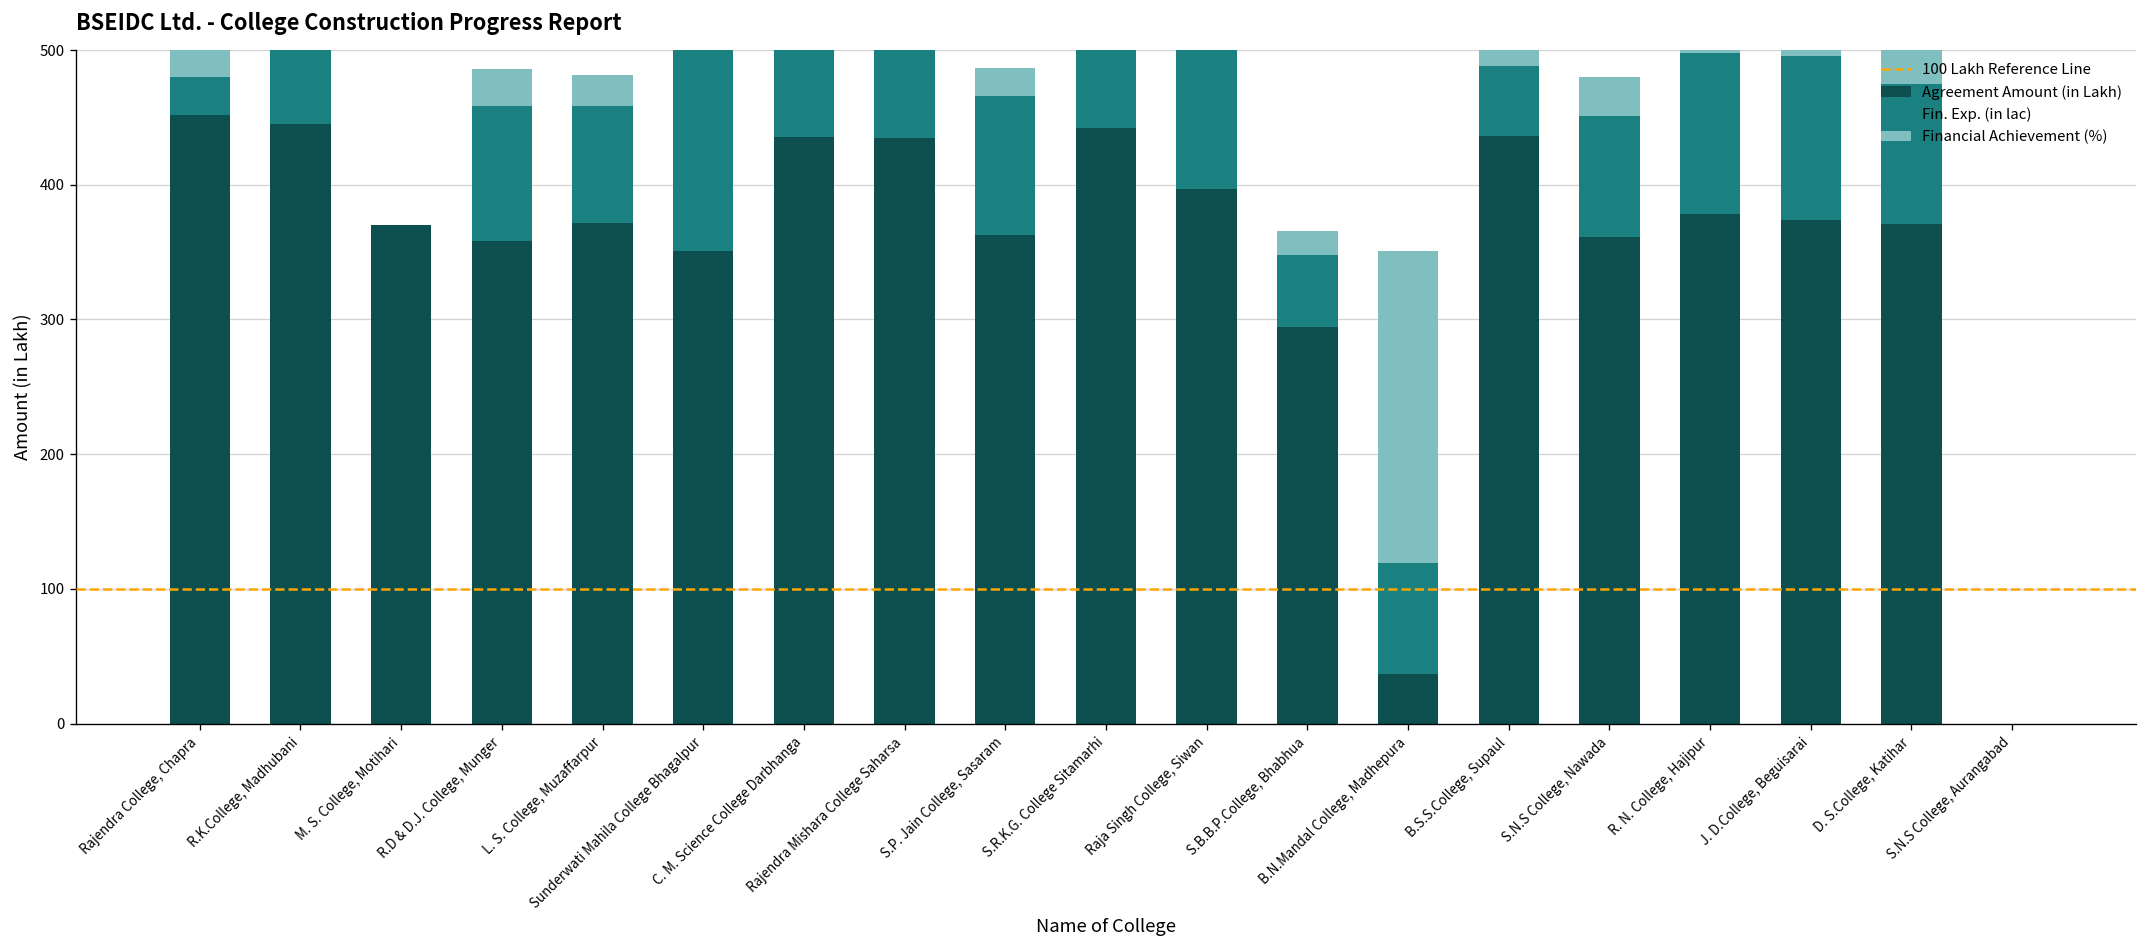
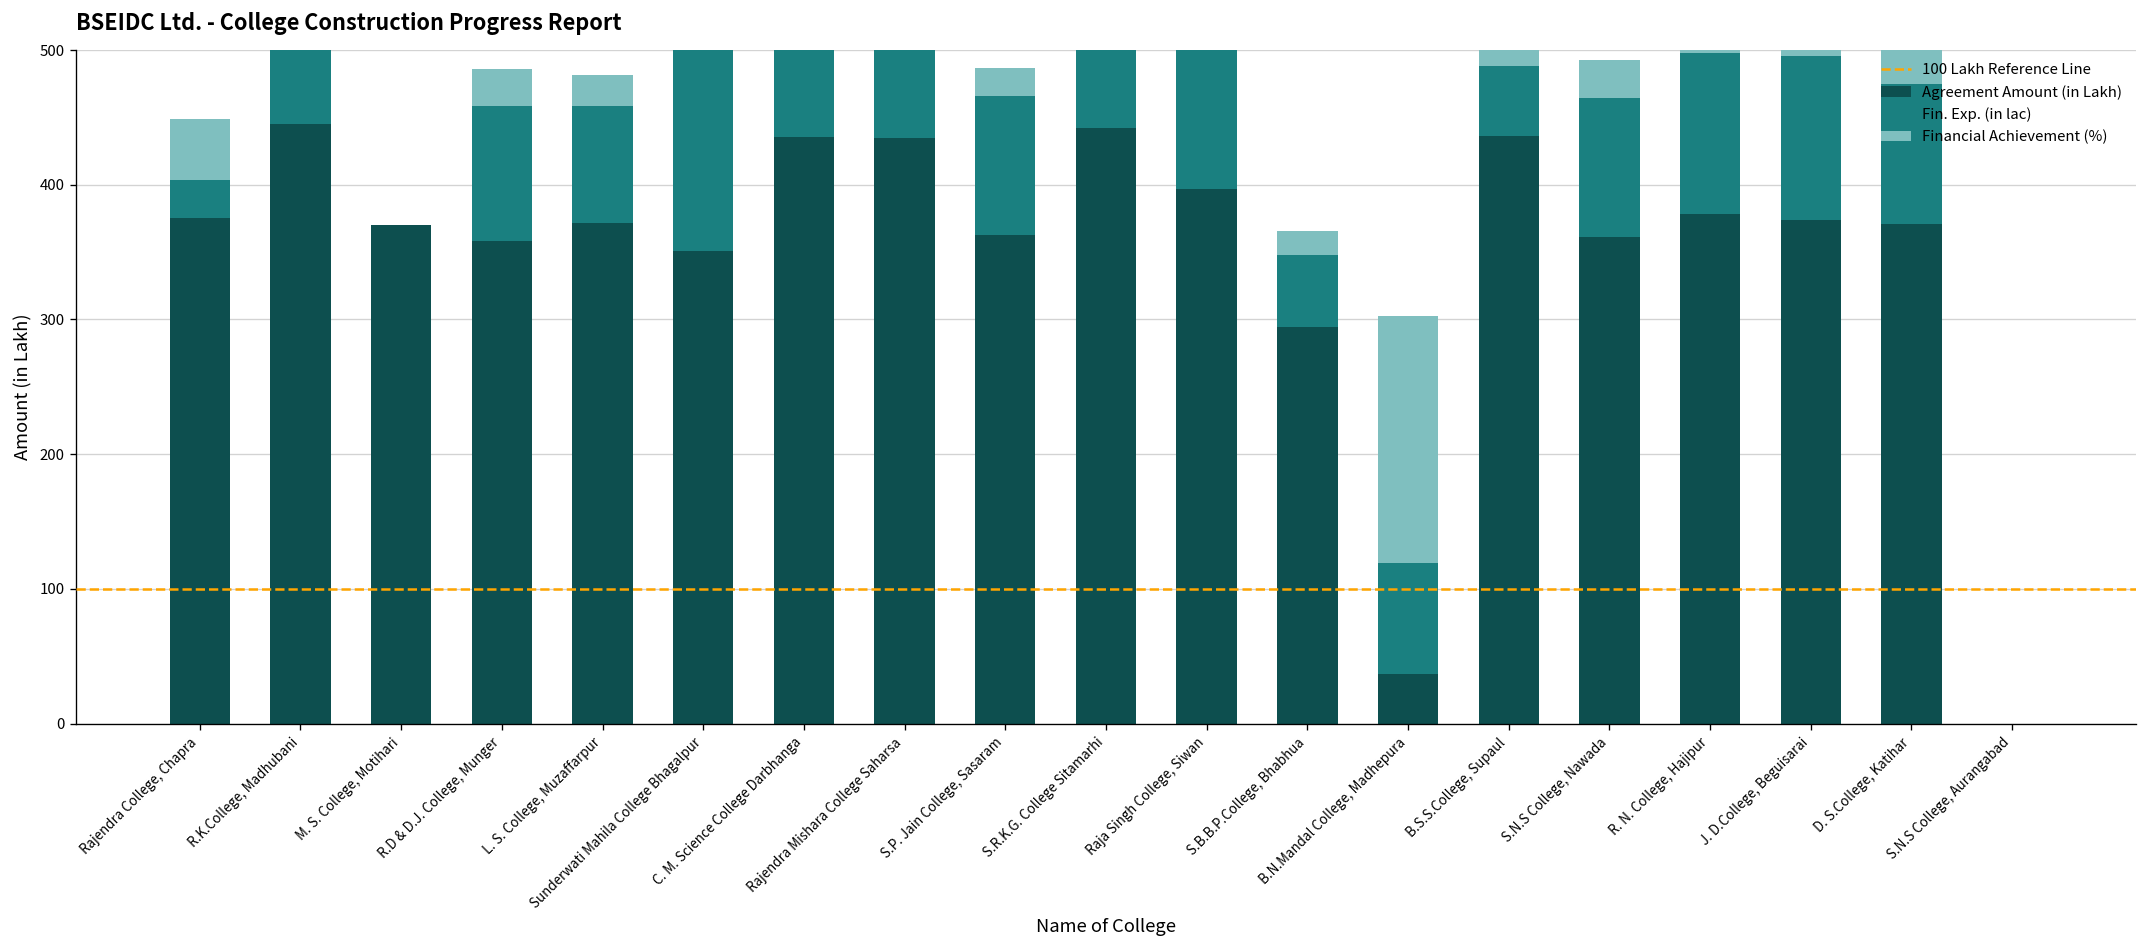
Agreement Amount (in Lakh), Rajendra College, Chapra: 451 -> 375
Financial Achievement (%), B.N.Mandal College, Madhepura: 232 -> 184
Fin. Exp. (in lac), S.N.S College, Nawada: 90 -> 103
